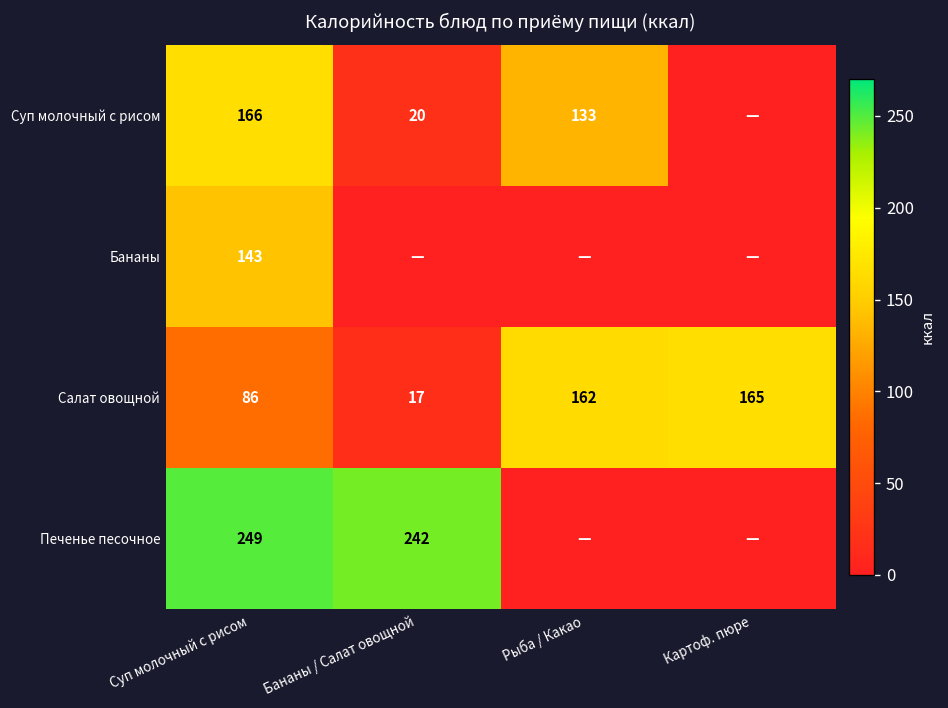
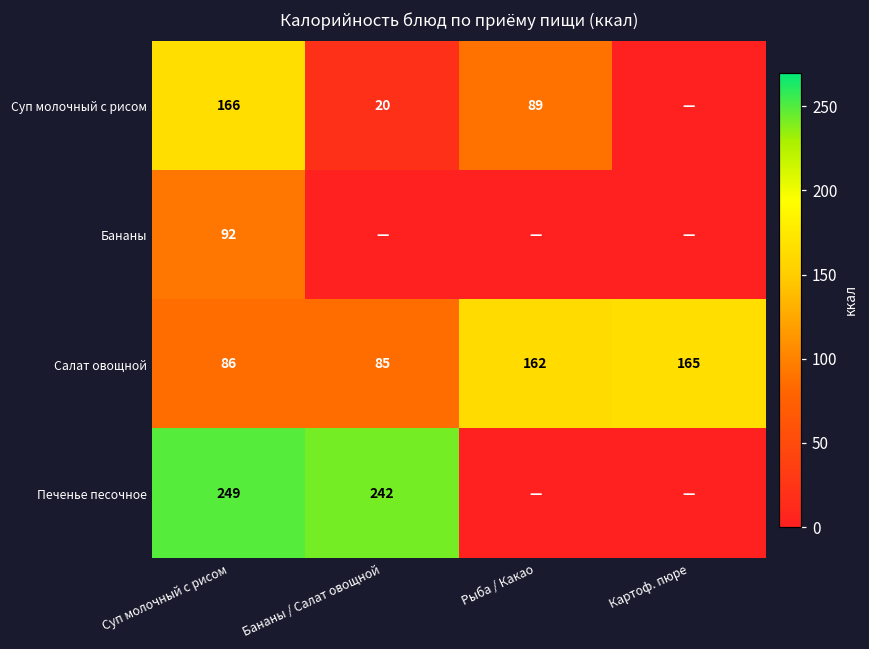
Суп молочный с рисом, Рыба / Какао: 133 -> 89
Бананы, Суп молочный с рисом: 143 -> 92
Салат овощной, Бананы / Салат овощной: 17 -> 85
